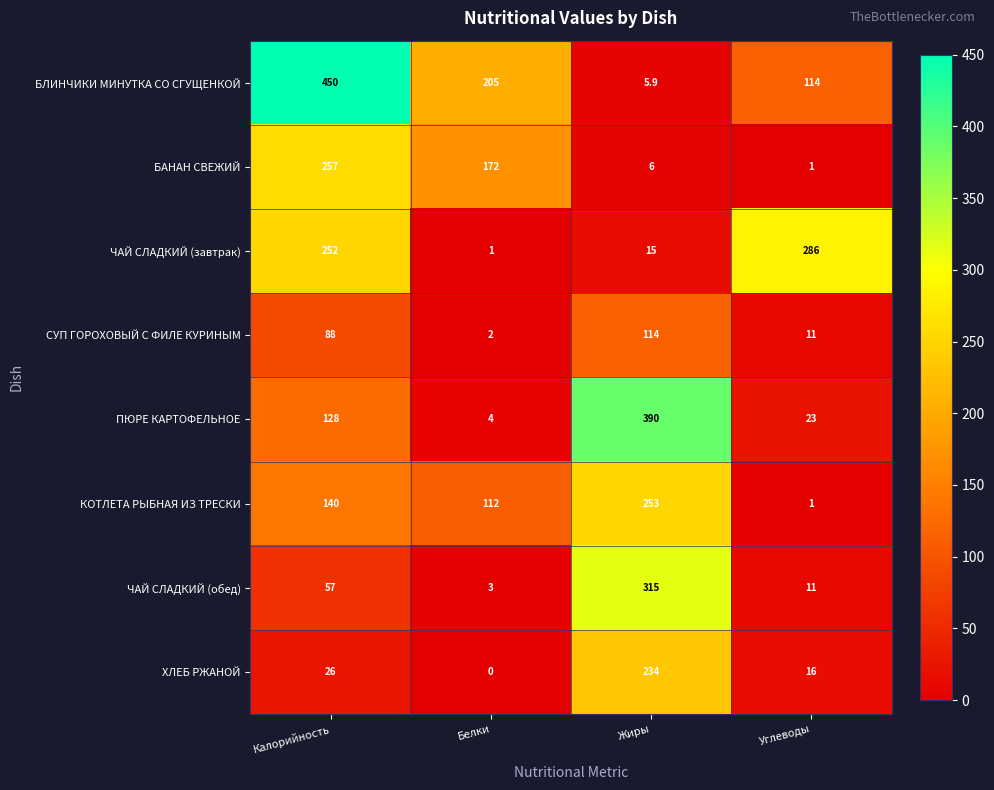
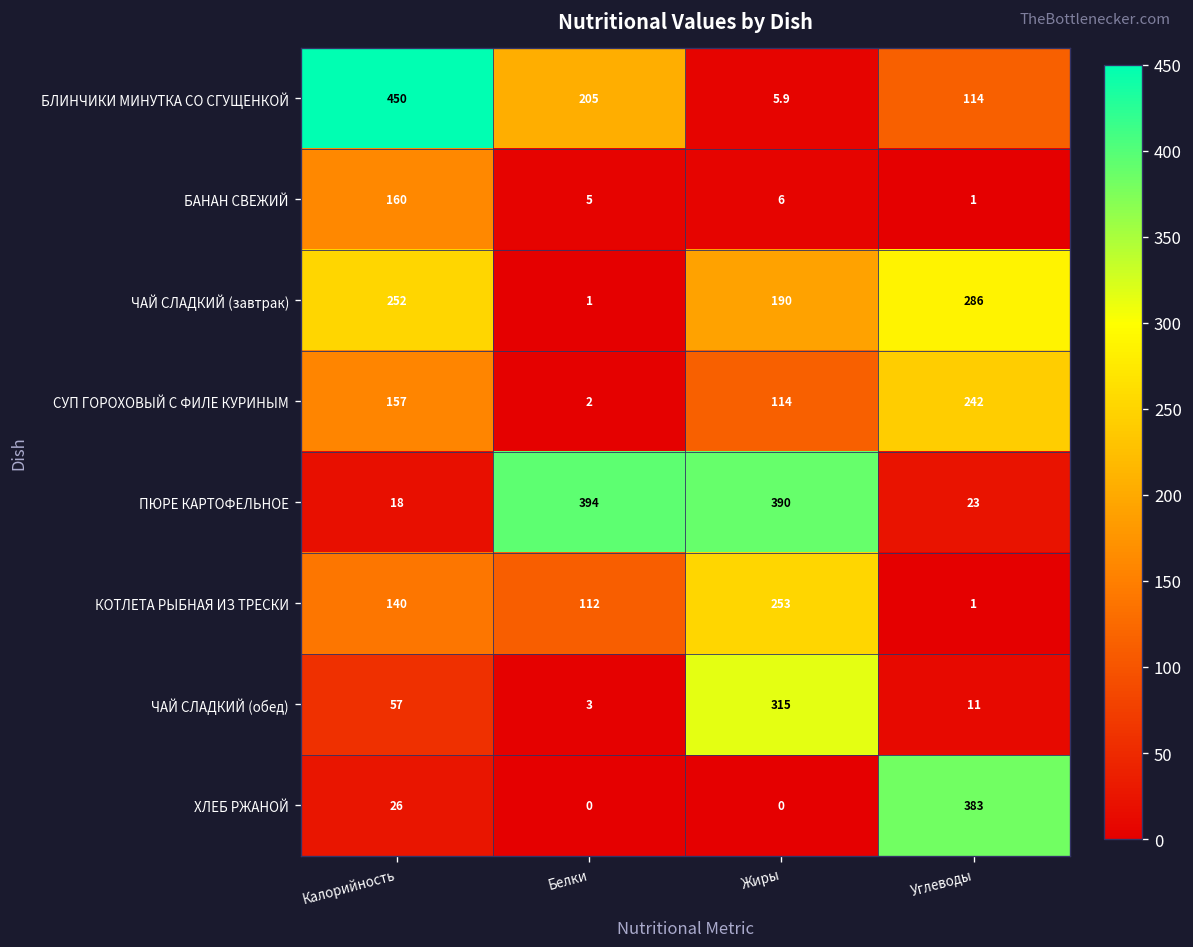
БАНАН СВЕЖИЙ, Калорийность: 257 -> 160
БАНАН СВЕЖИЙ, Белки: 172 -> 5
ЧАЙ СЛАДКИЙ (завтрак), Жиры: 15 -> 190
СУП ГОРОХОВЫЙ С ФИЛЕ КУРИНЫМ, Калорийность: 88 -> 157
СУП ГОРОХОВЫЙ С ФИЛЕ КУРИНЫМ, Углеводы: 11 -> 242
ПЮРЕ КАРТОФЕЛЬНОЕ, Калорийность: 128 -> 18
ПЮРЕ КАРТОФЕЛЬНОЕ, Белки: 4 -> 394
ХЛЕБ РЖАНОЙ, Жиры: 234 -> 0
ХЛЕБ РЖАНОЙ, Углеводы: 16 -> 383
